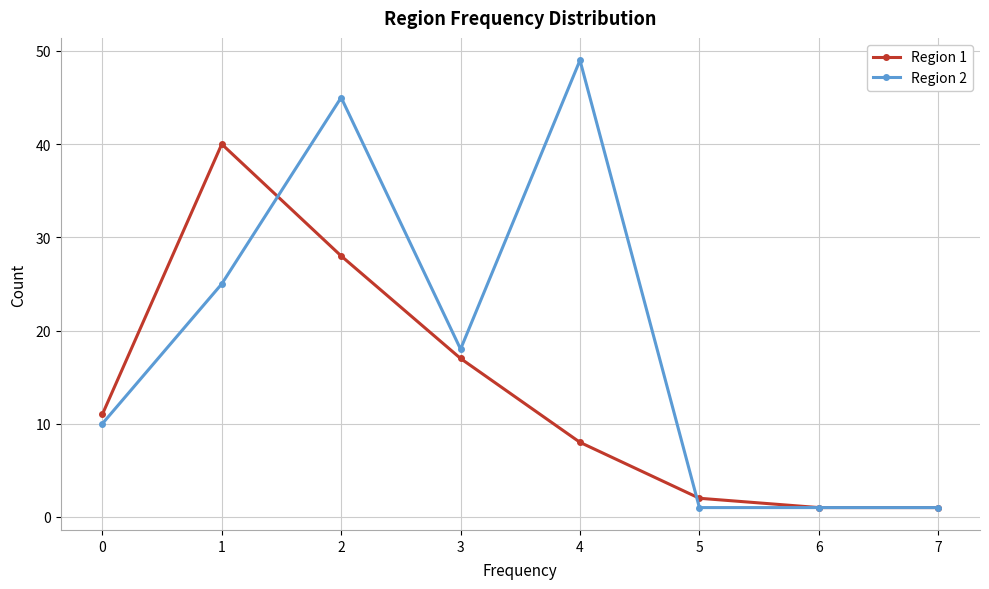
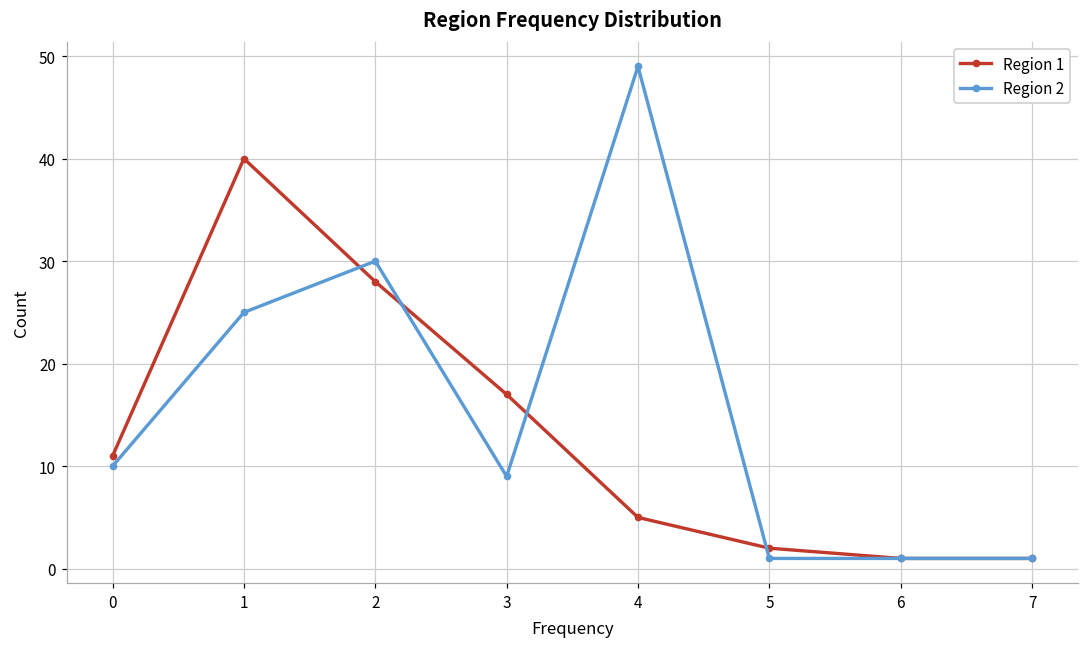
Region 2, 2: 45 -> 30
Region 2, 3: 18 -> 9
Region 1, 4: 8 -> 5
